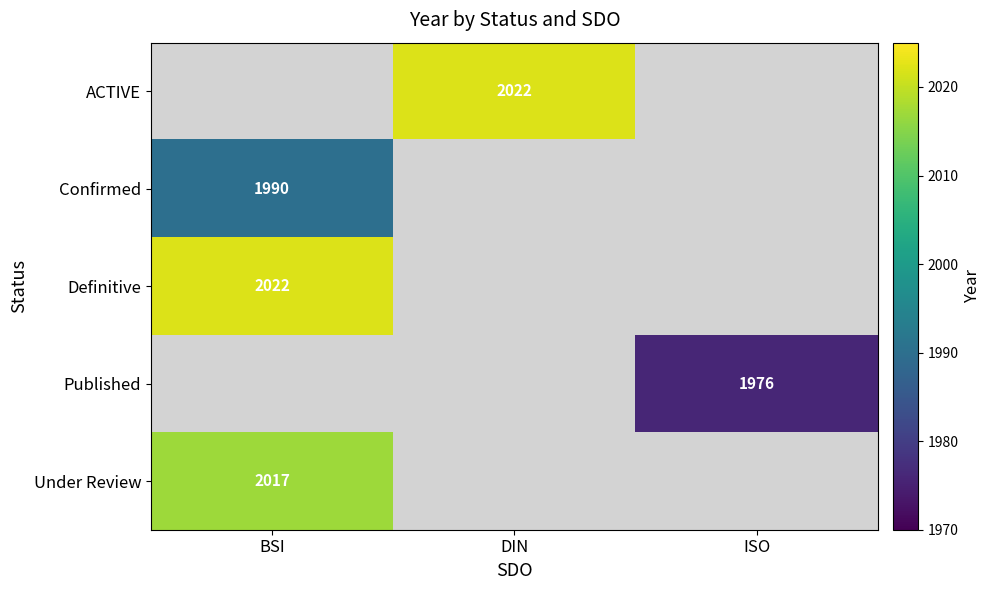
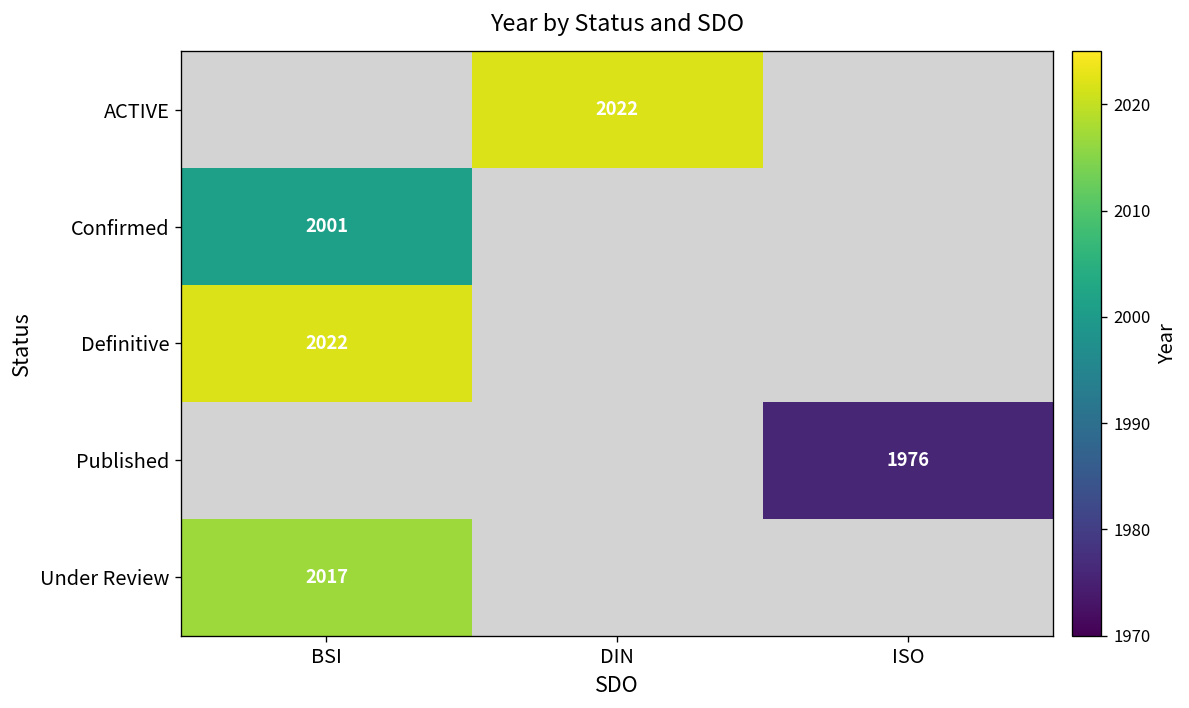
Confirmed, BSI: 1990 -> 2001
